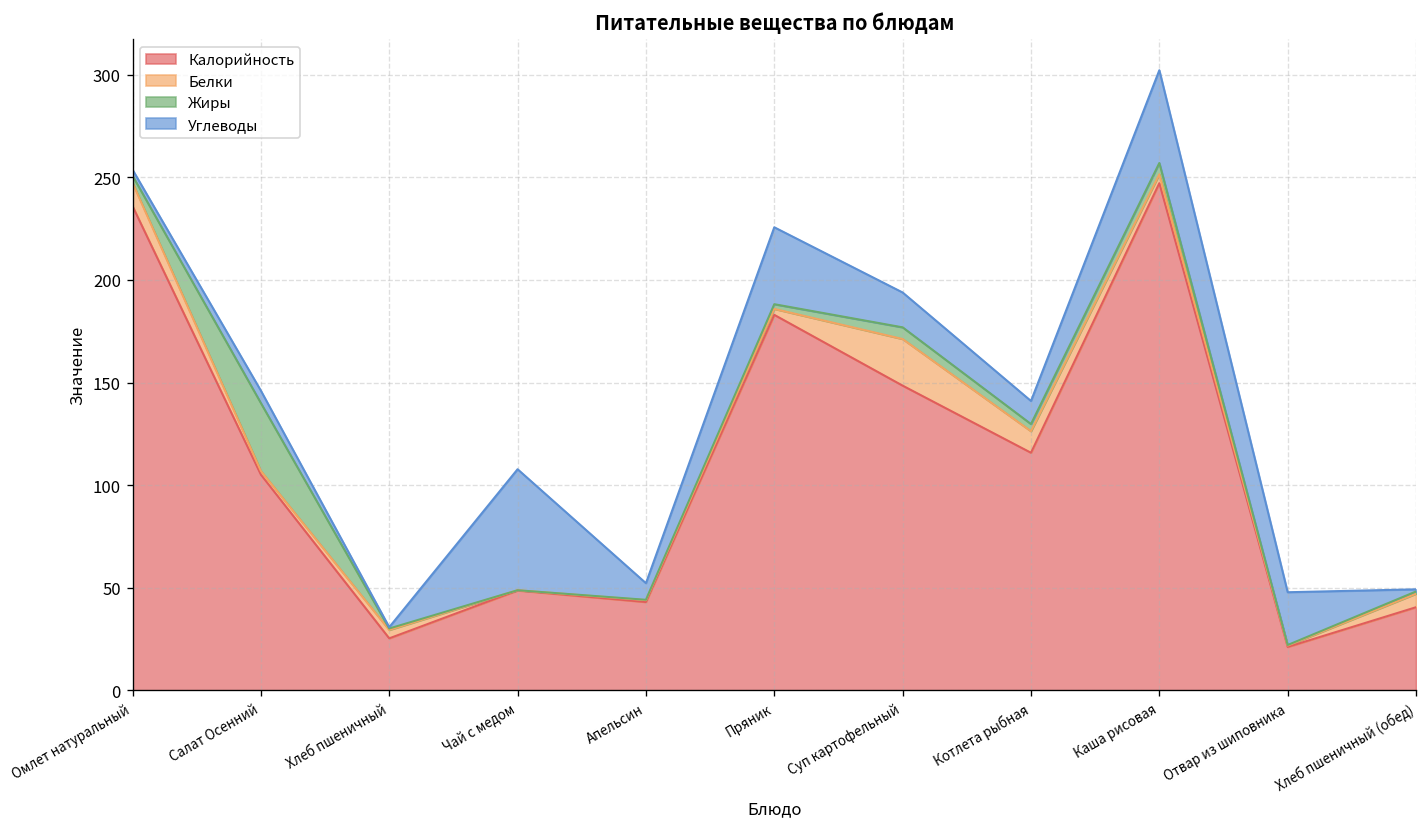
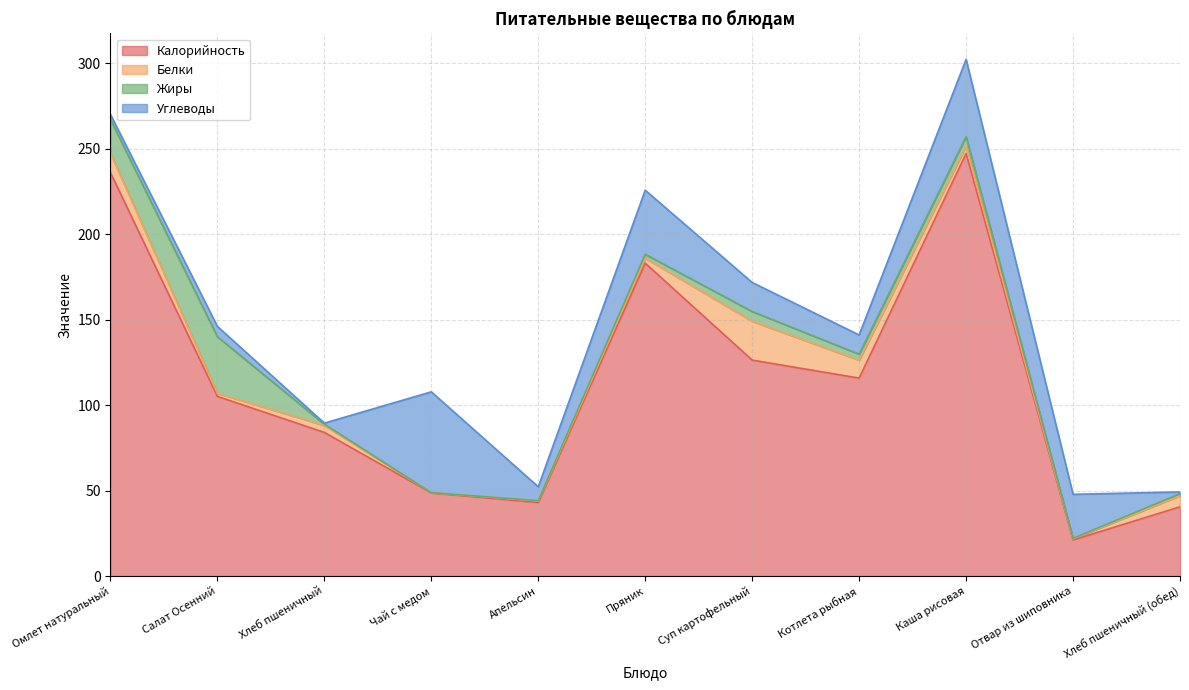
Жиры, Омлет натуральный: 3 -> 20
Калорийность, Хлеб пшеничный: 25 -> 84
Калорийность, Суп картофельный: 149 -> 126
